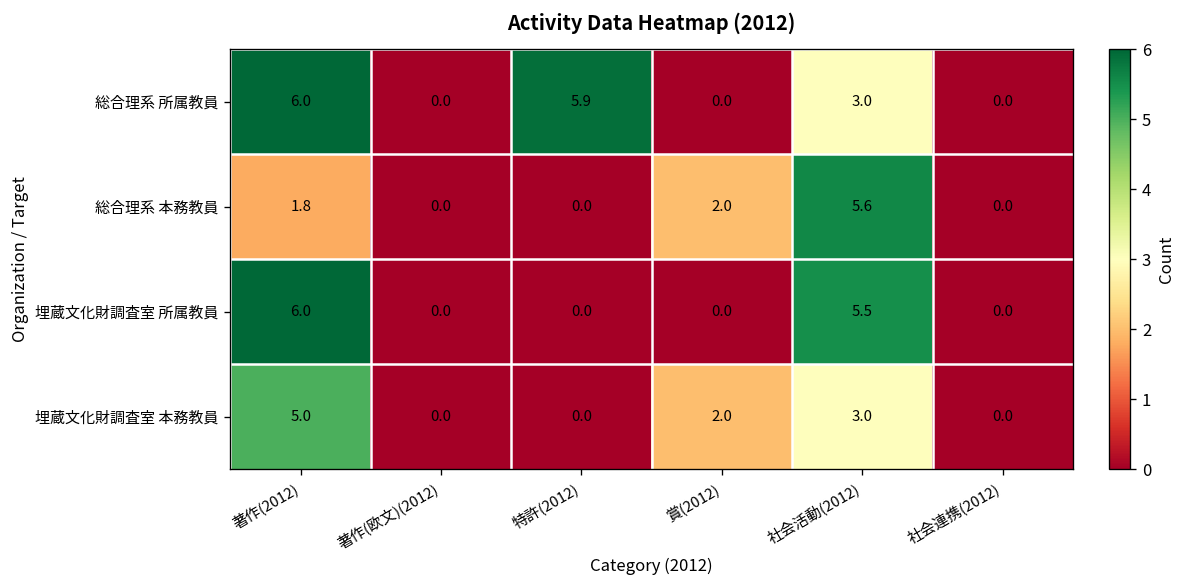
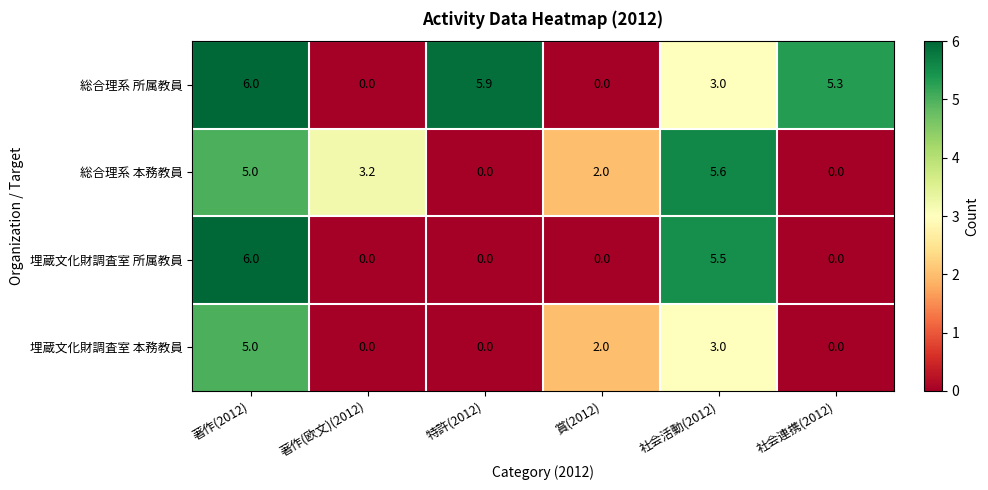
総合理系 所属教員, 社会連携(2012): 0.0 -> 5.3
総合理系 本務教員, 著作(2012): 1.8 -> 5.0
総合理系 本務教員, 著作(欧文)(2012): 0.0 -> 3.2
